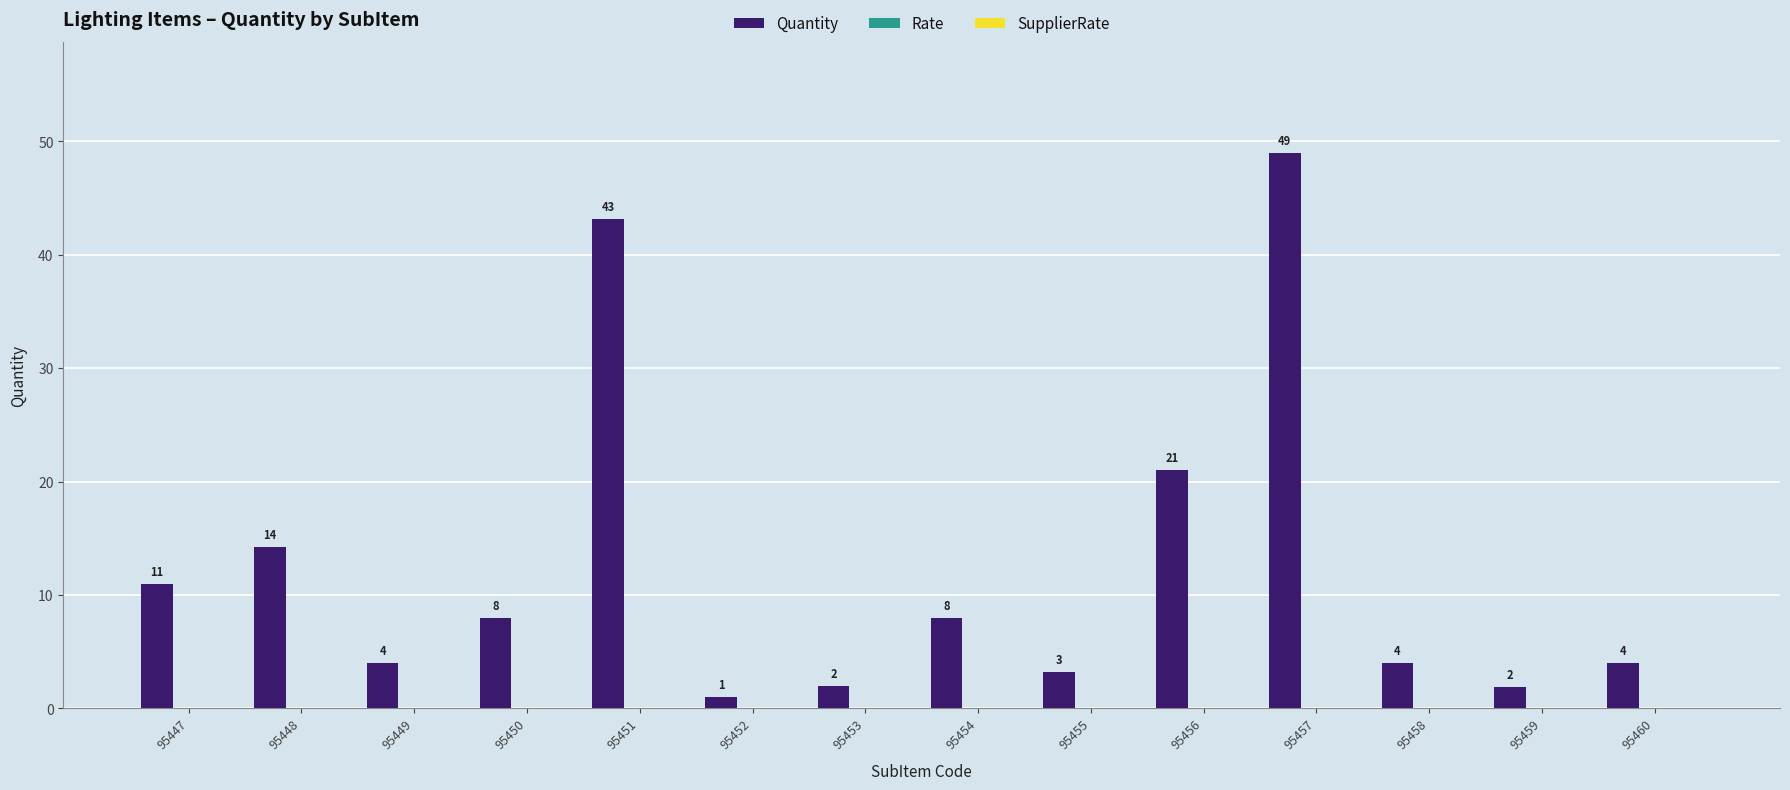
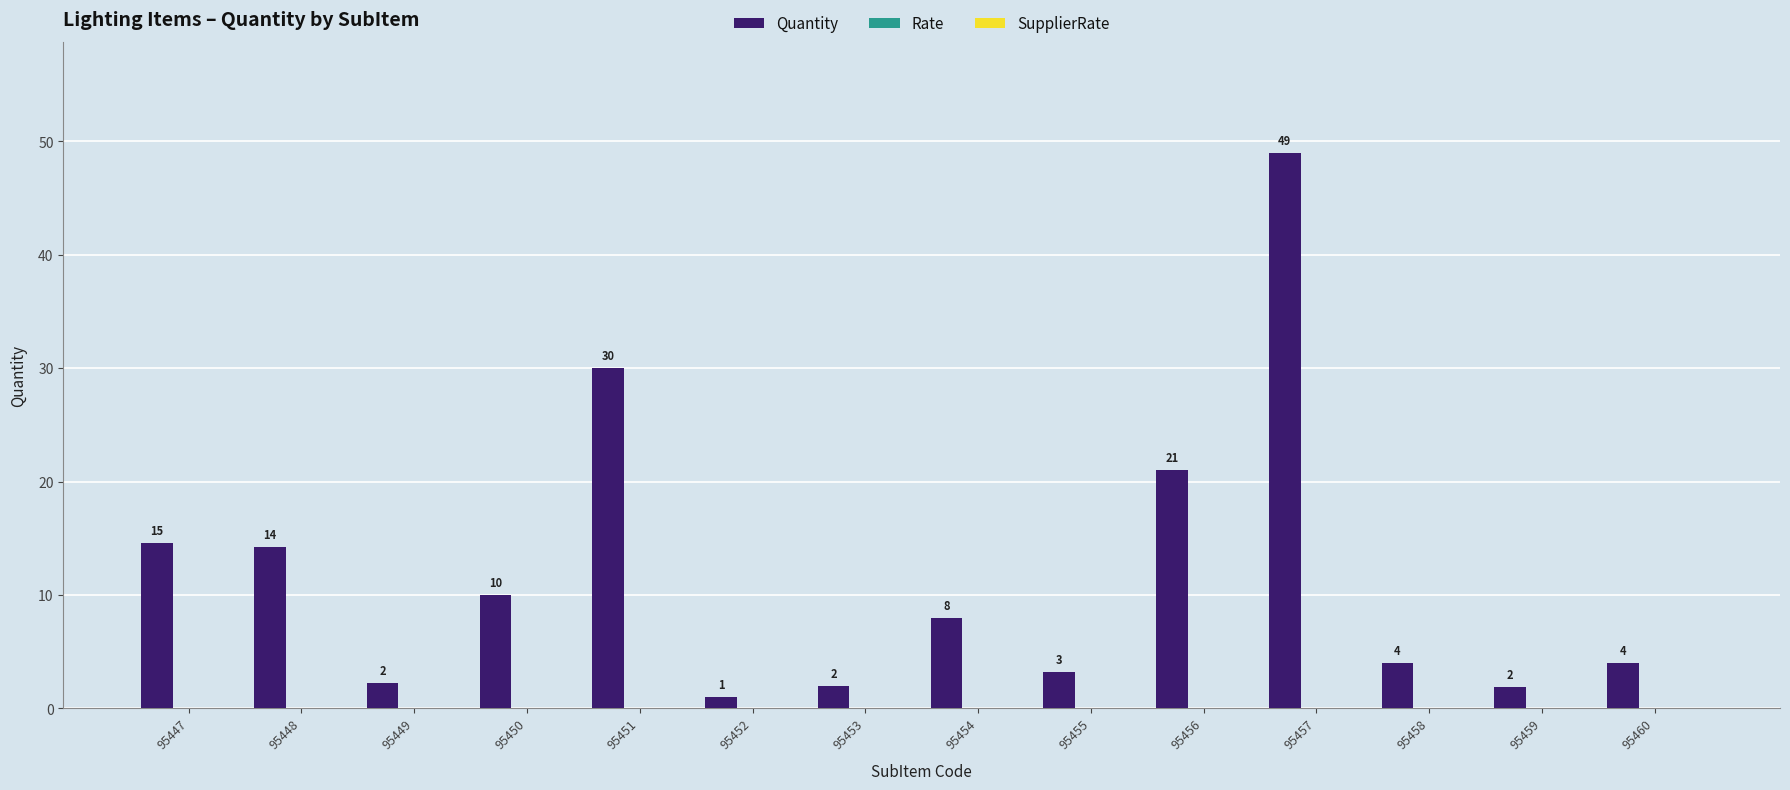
Quantity, 95447: 11 -> 15
Quantity, 95449: 4 -> 2
Quantity, 95450: 8 -> 10
Quantity, 95451: 43 -> 30
